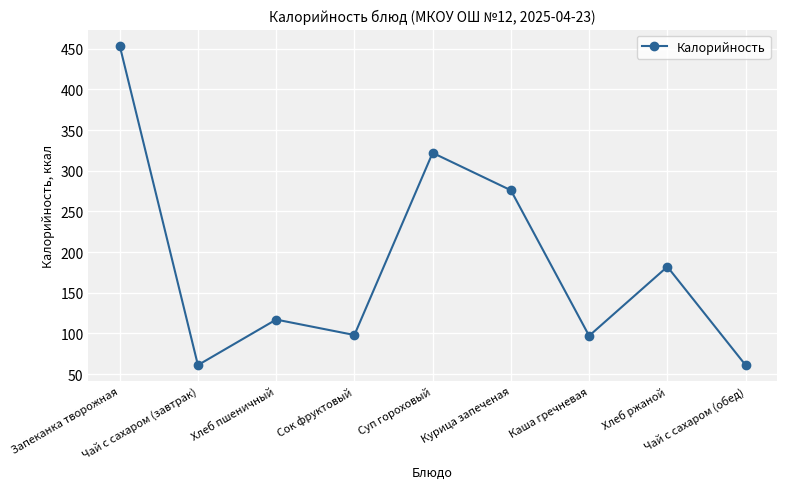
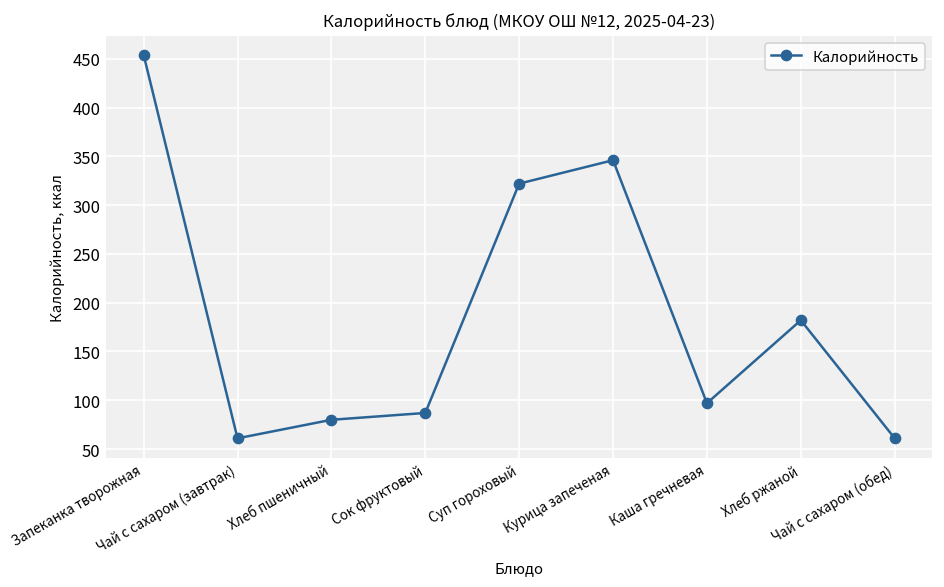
Хлеб пшеничный: 120 -> 80
Сок фруктовый: 100 -> 90
Курица запеченая: 280 -> 350
